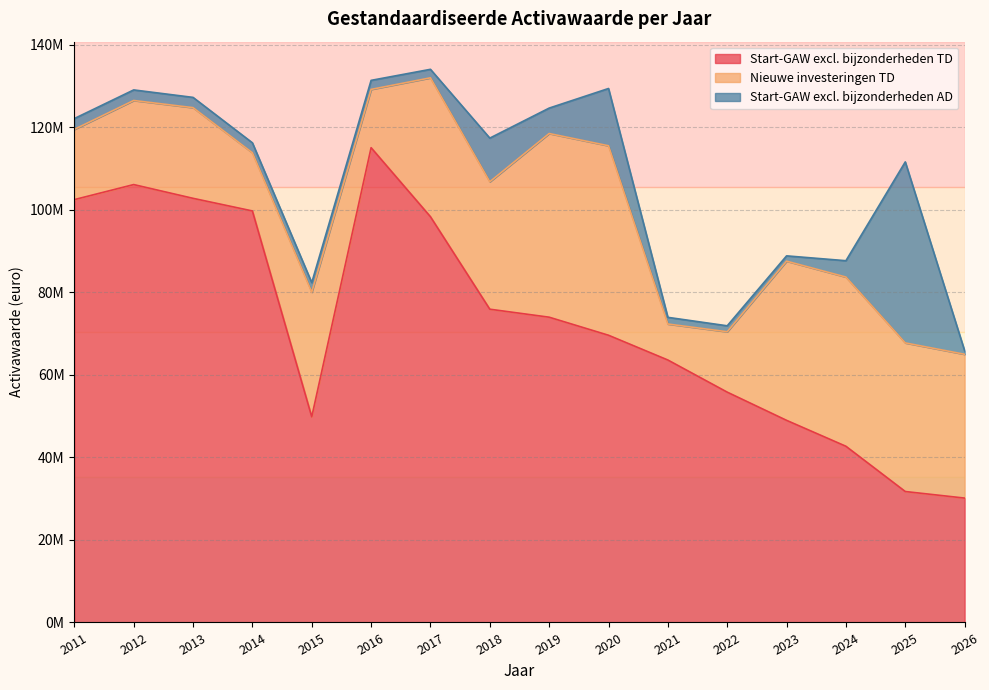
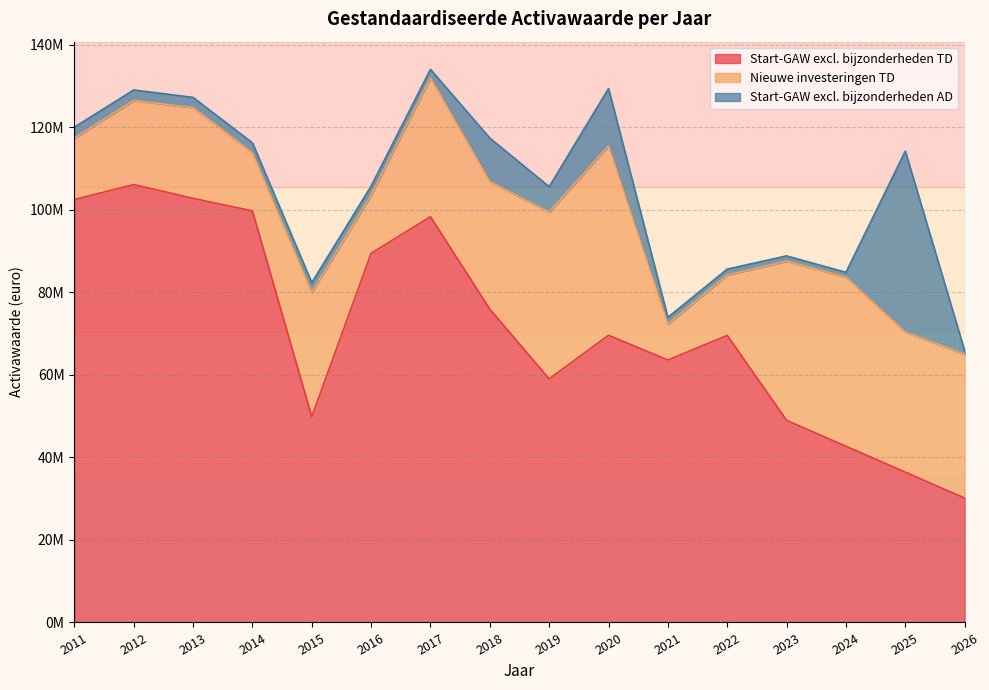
Nieuwe investeringen TD, 2011: 17000000 -> 15000000
Start-GAW excl. bijzonderheden TD, 2016: 115000000 -> 89000000
Start-GAW excl. bijzonderheden TD, 2019: 74000000 -> 59000000
Nieuwe investeringen TD, 2019: 45000000 -> 40000000
Start-GAW excl. bijzonderheden TD, 2022: 56000000 -> 70000000
Start-GAW excl. bijzonderheden AD, 2024: 4000000 -> 1000000
Start-GAW excl. bijzonderheden TD, 2025: 32000000 -> 36000000
Nieuwe investeringen TD, 2025: 36000000 -> 34000000
